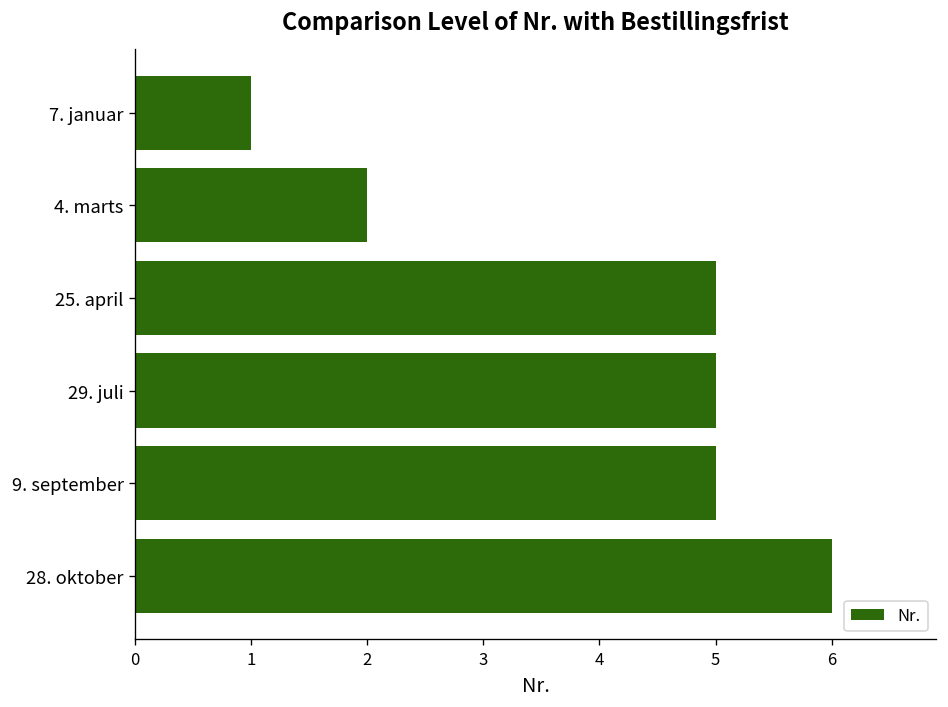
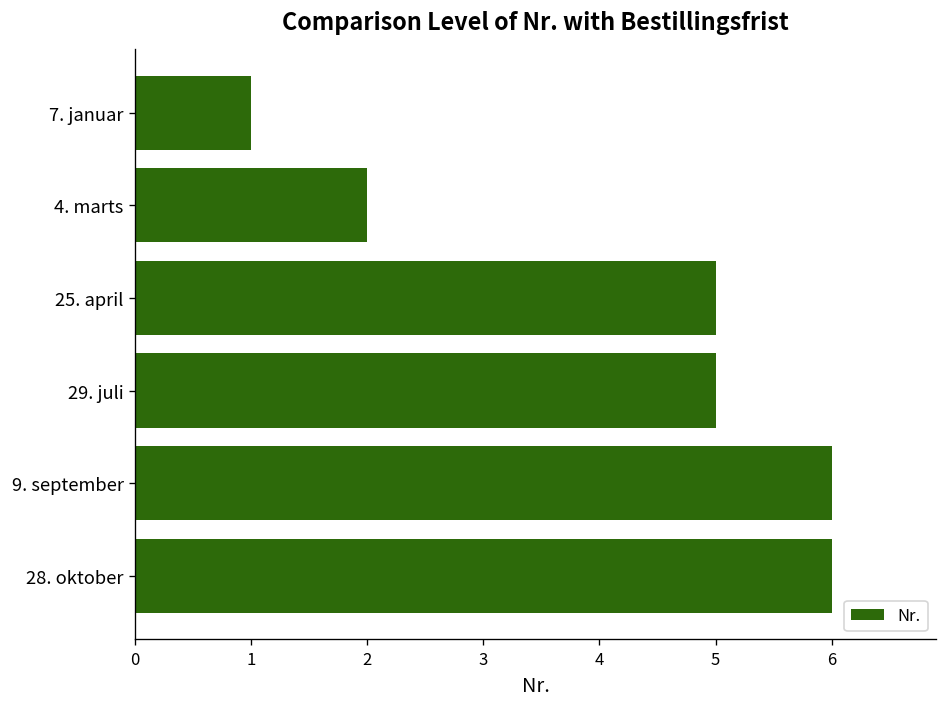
9. september: 5 -> 6
